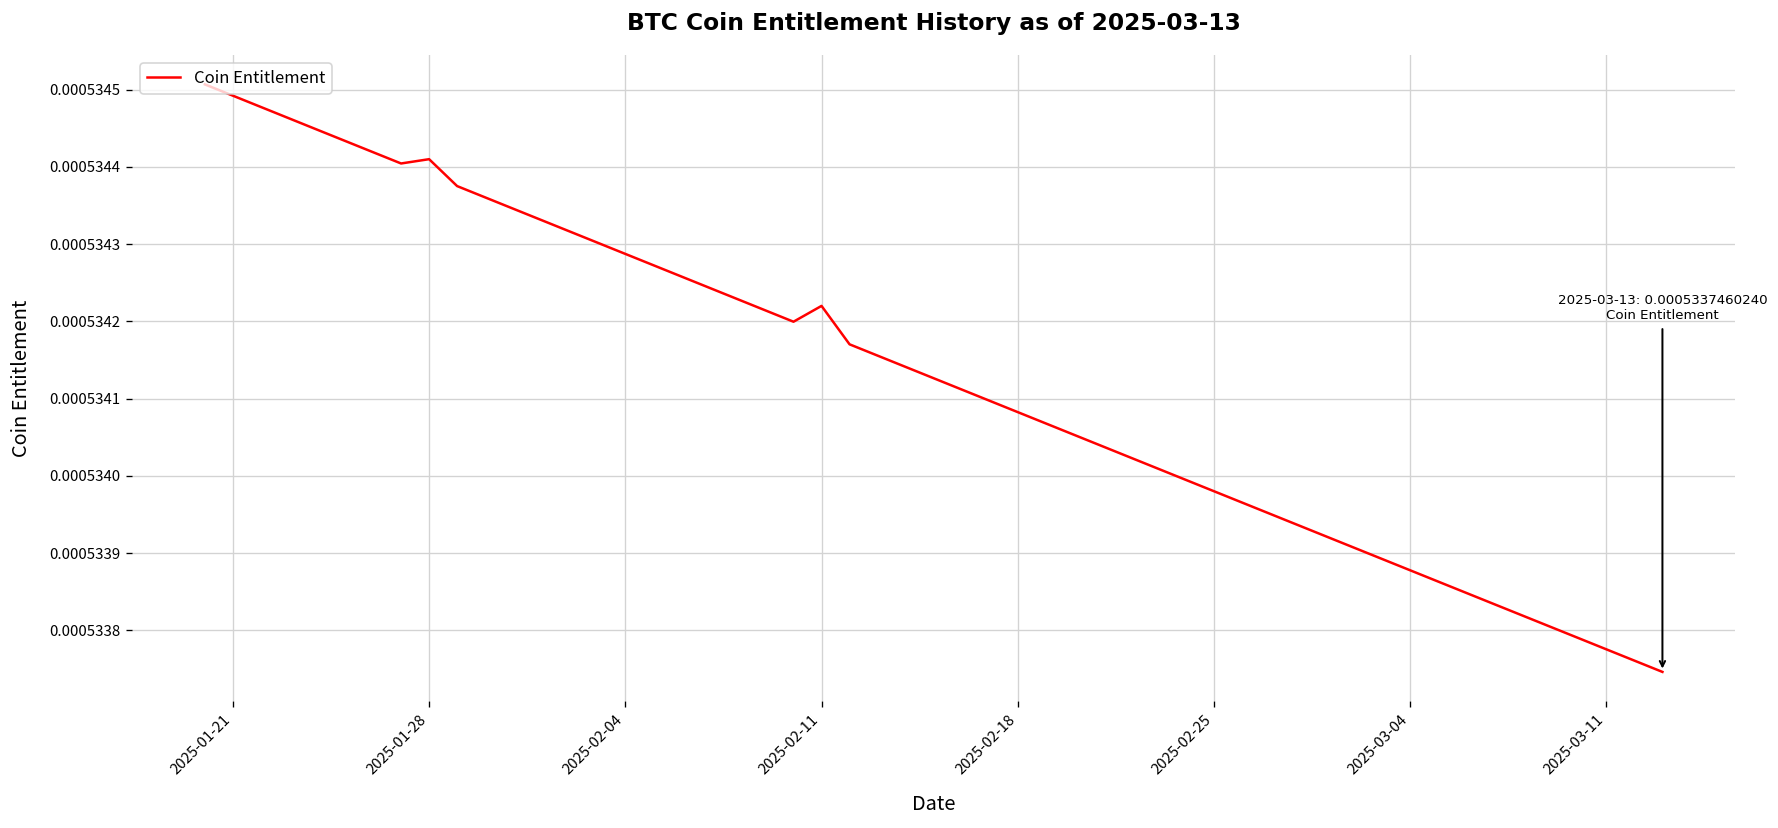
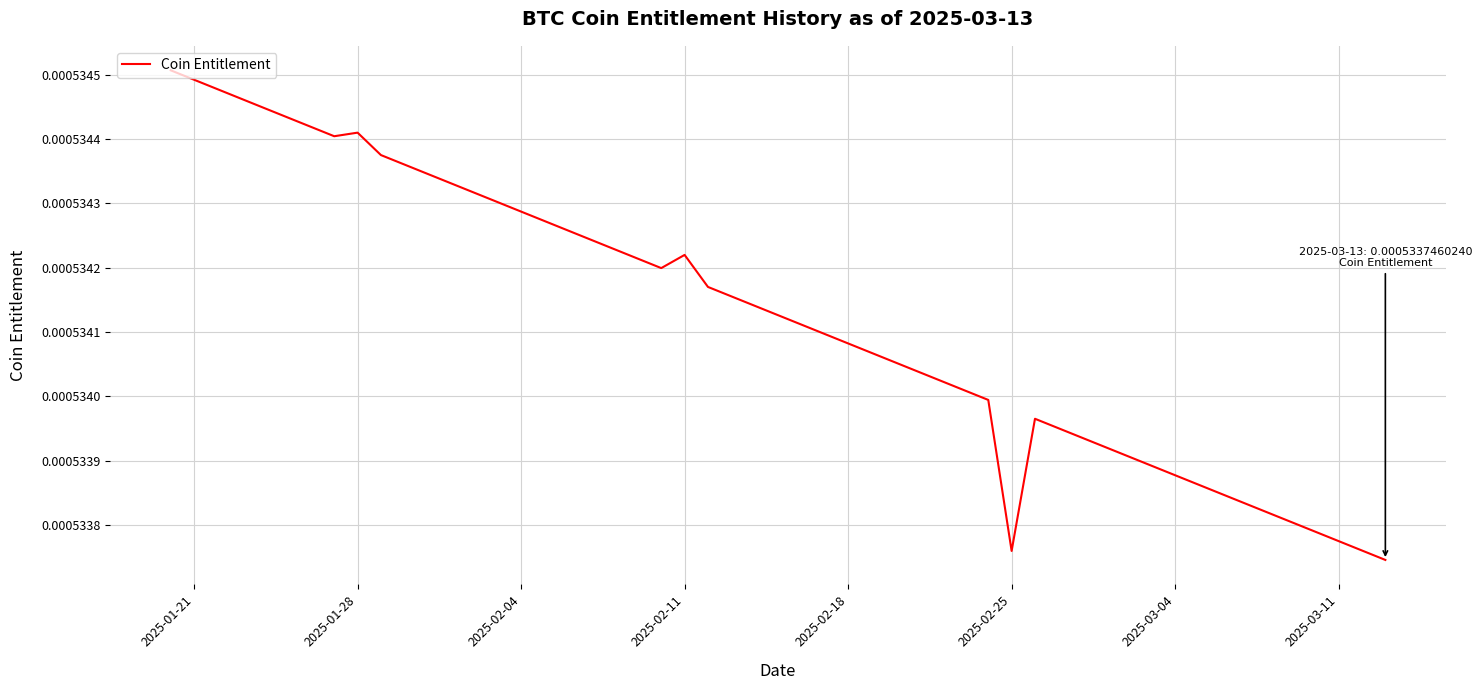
2025-02-25: 0.00053398 -> 0.00053376
